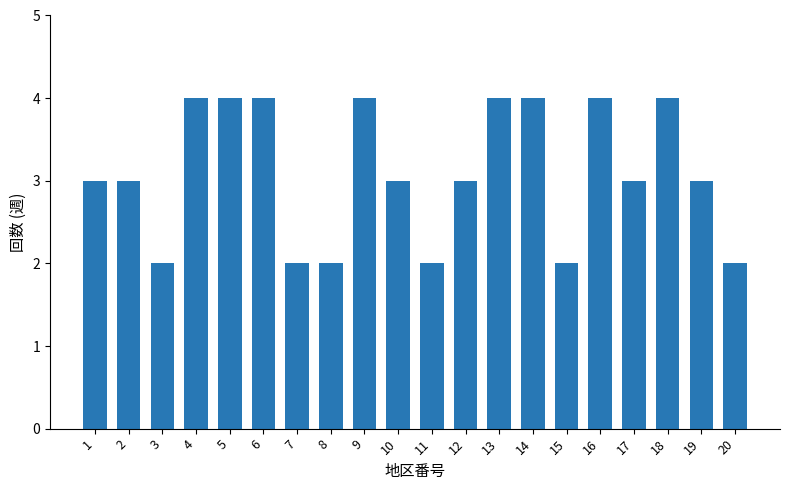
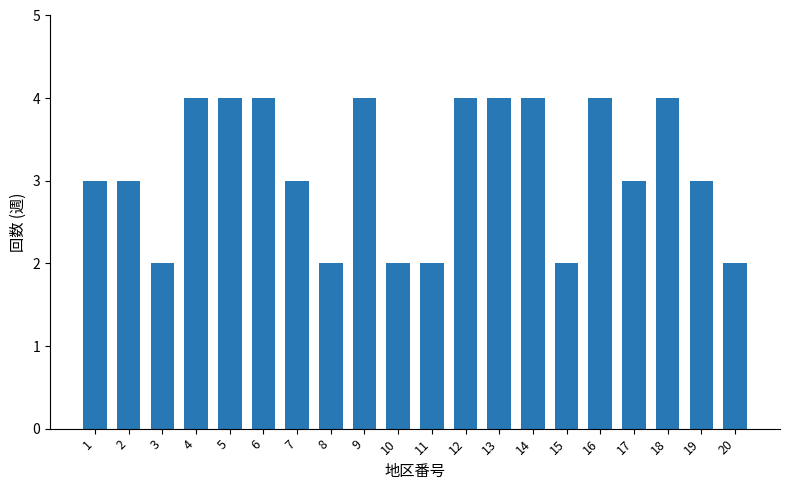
7: 2 -> 3
10: 3 -> 2
12: 3 -> 4
